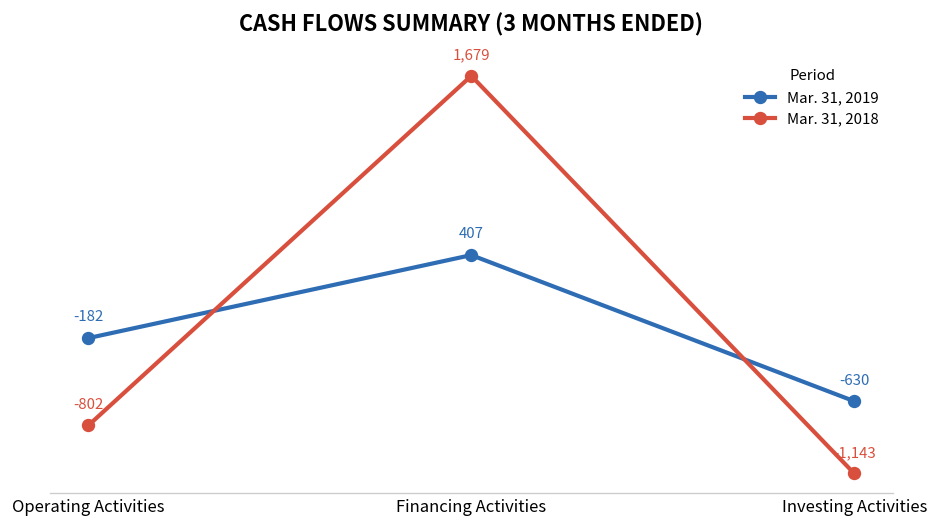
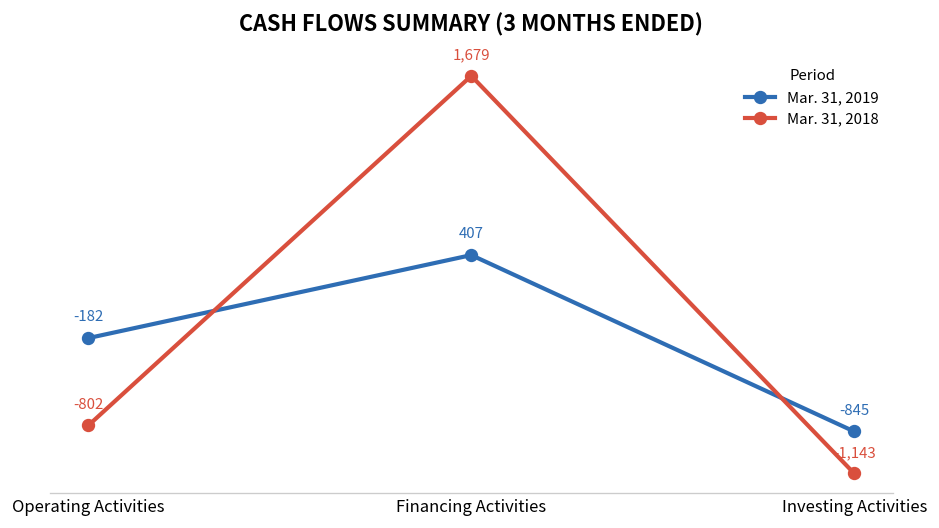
Mar. 31, 2019, Investing Activities: -630 -> -845
